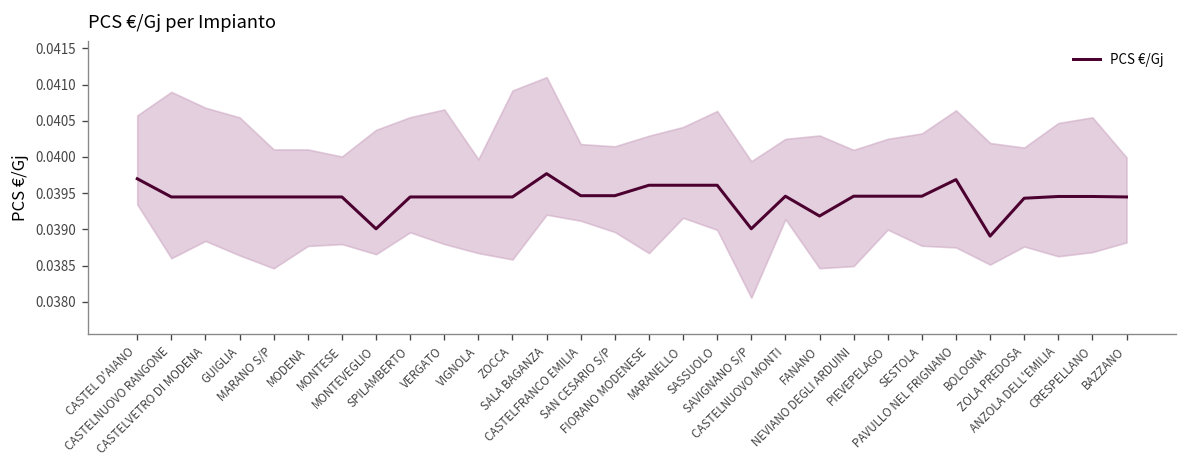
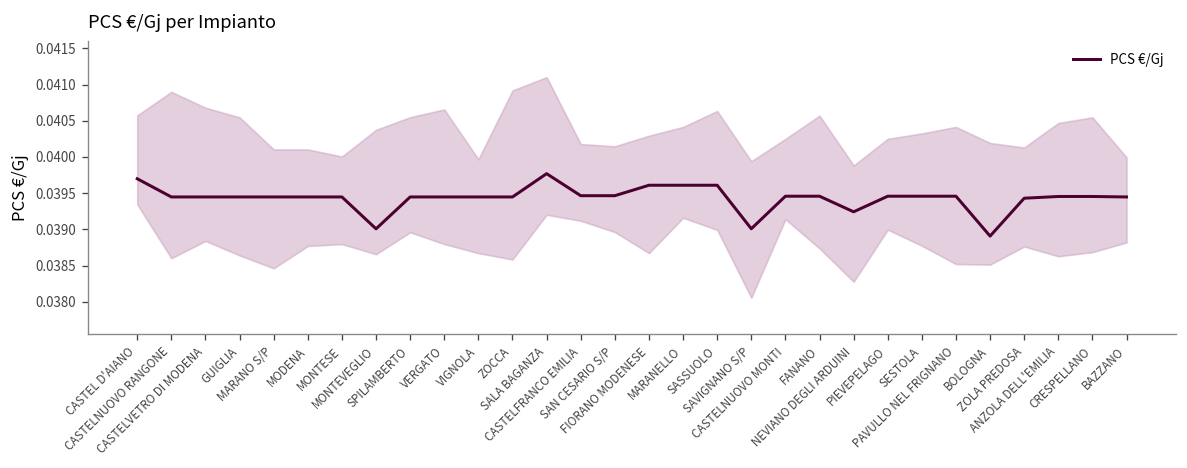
PCS €/Gj, FANANO: 0.0392 -> 0.0395
PCS €/Gj, NEVIANO DEGLI ARDUINI: 0.0395 -> 0.0392
PCS €/Gj, PAVULLO NEL FRIGNANO: 0.0397 -> 0.0395
